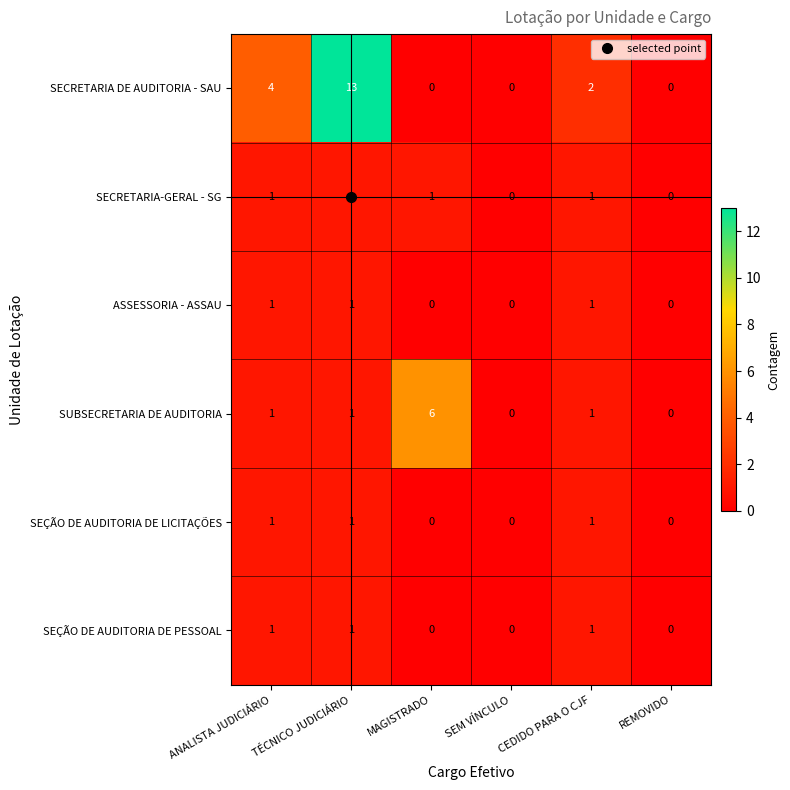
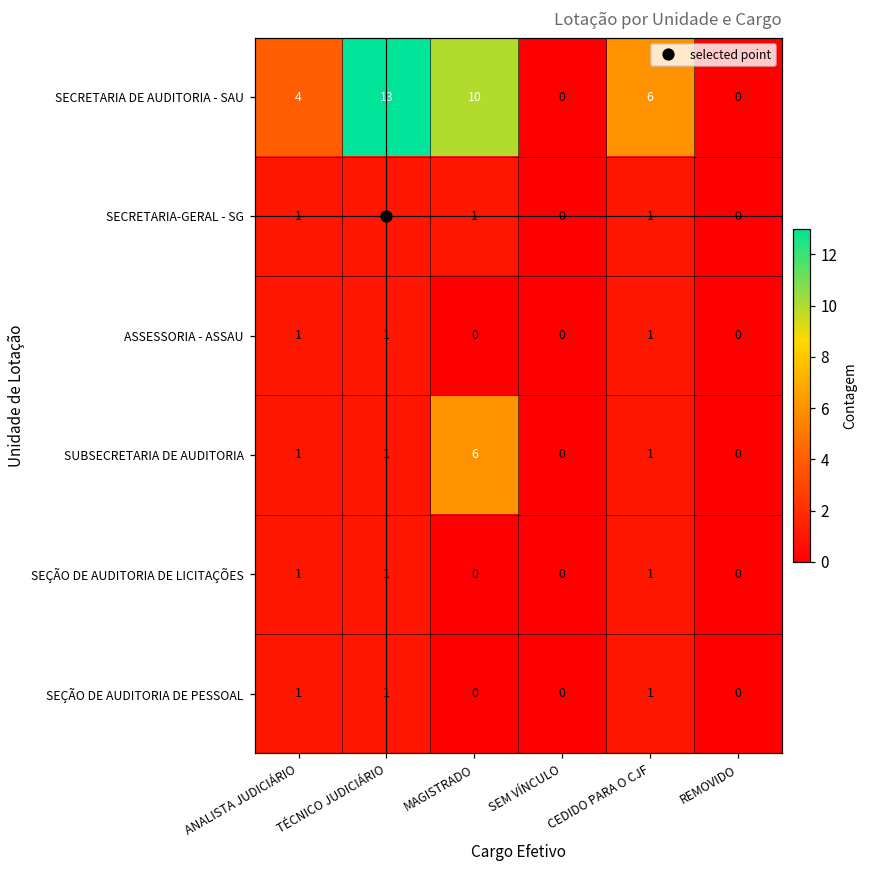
SECRETARIA DE AUDITORIA - SAU, MAGISTRADO: 0 -> 10
SECRETARIA DE AUDITORIA - SAU, CEDIDO PARA O CJF: 2 -> 6
